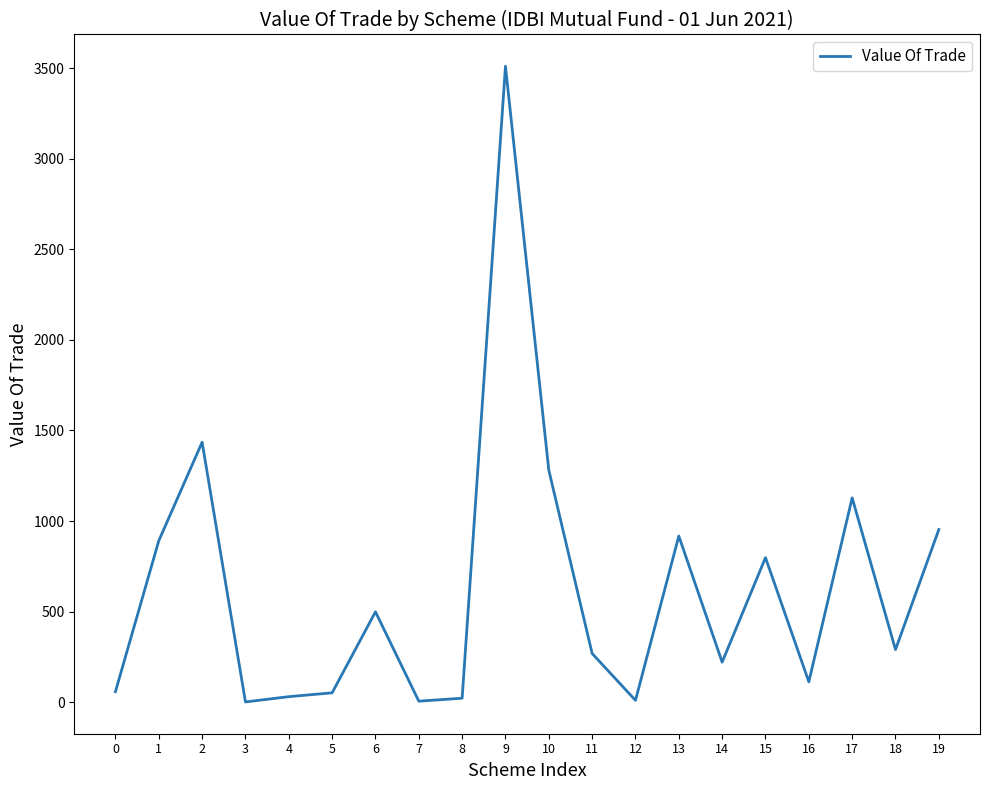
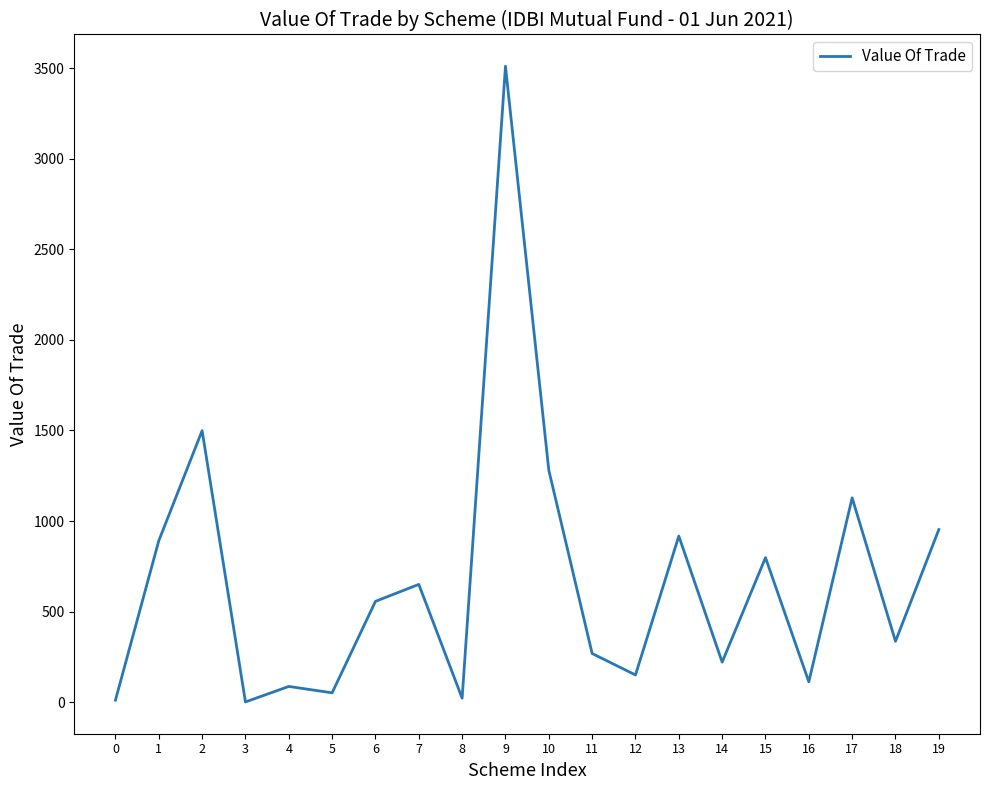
0: 60 -> 10
2: 1440 -> 1500
4: 30 -> 90
6: 500 -> 560
7: 0 -> 650
12: 10 -> 150
18: 290 -> 340
